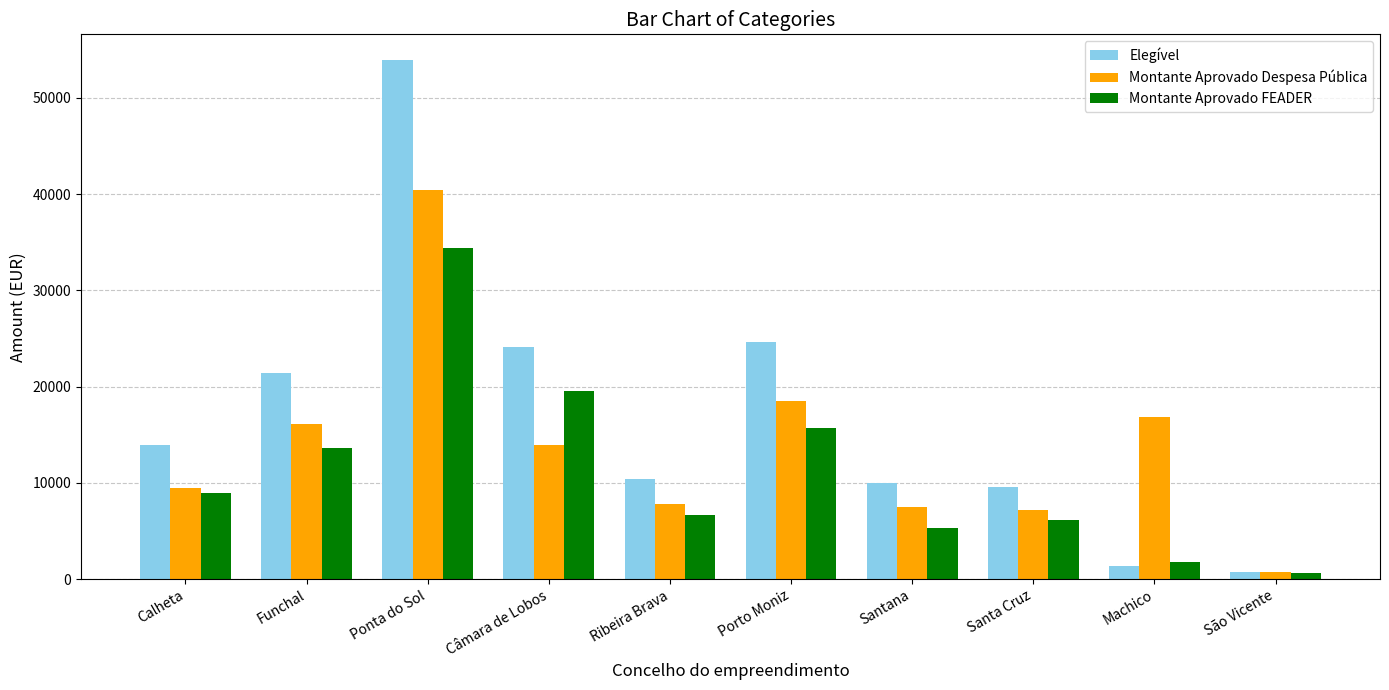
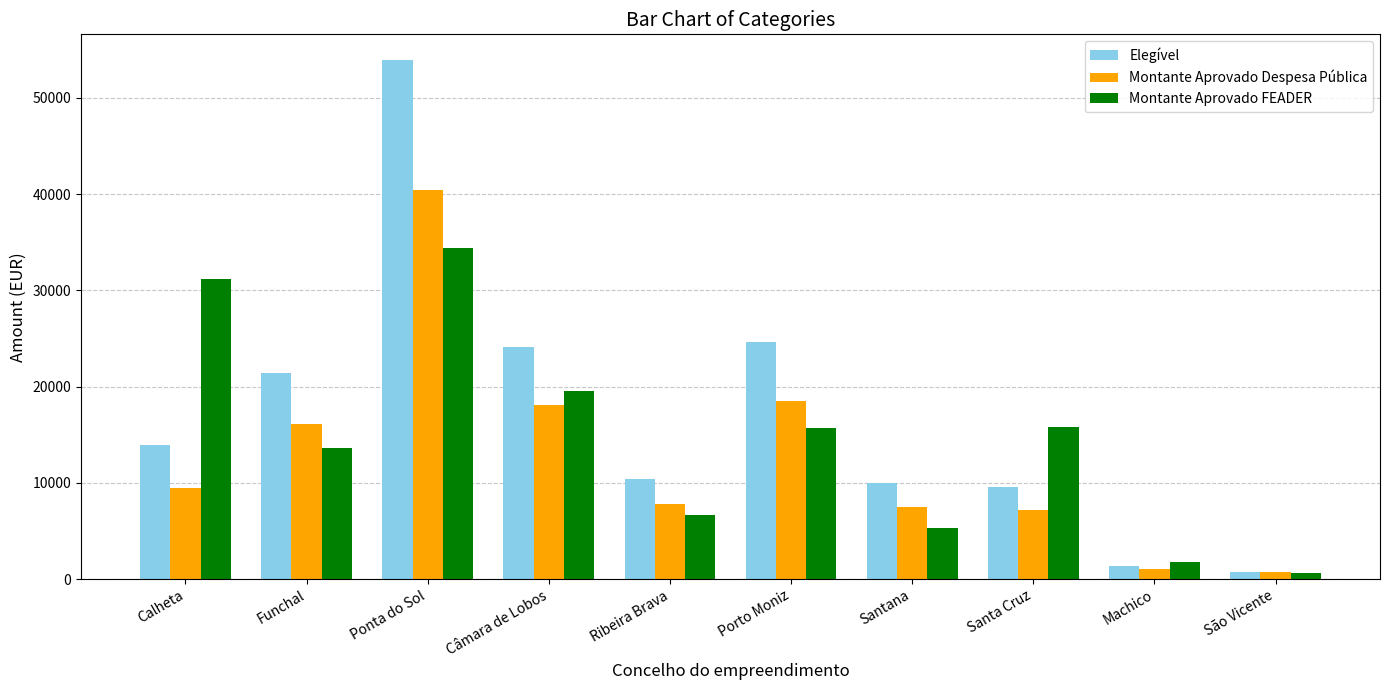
Montante Aprovado FEADER, Calheta: 9000 -> 31000
Montante Aprovado Despesa Pública, Câmara de Lobos: 14000 -> 18000
Montante Aprovado FEADER, Santa Cruz: 6000 -> 16000
Montante Aprovado Despesa Pública, Machico: 17000 -> 1000
